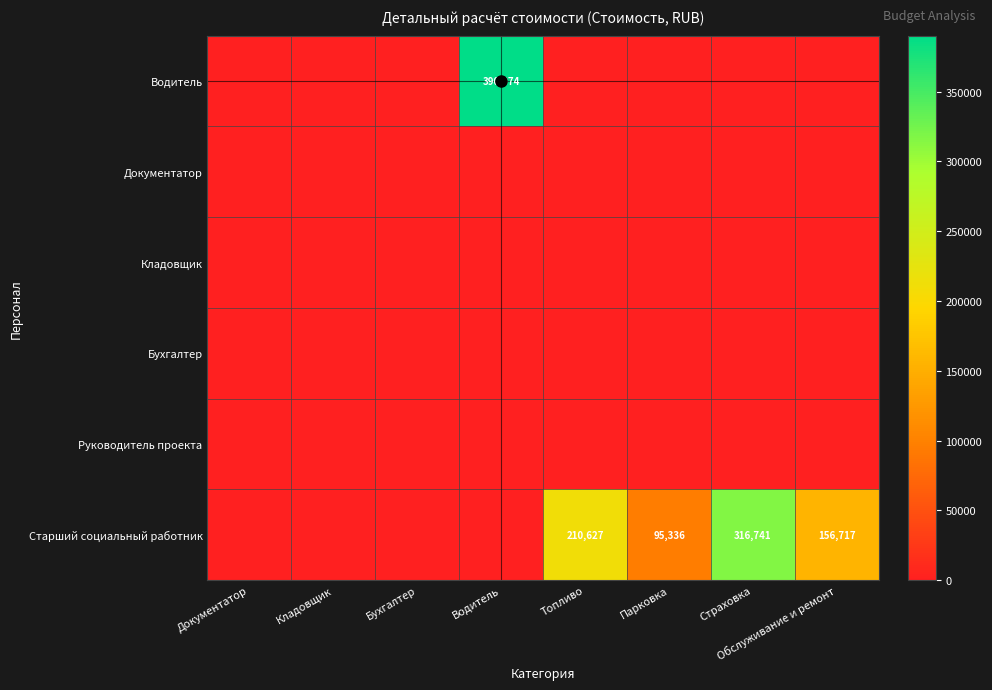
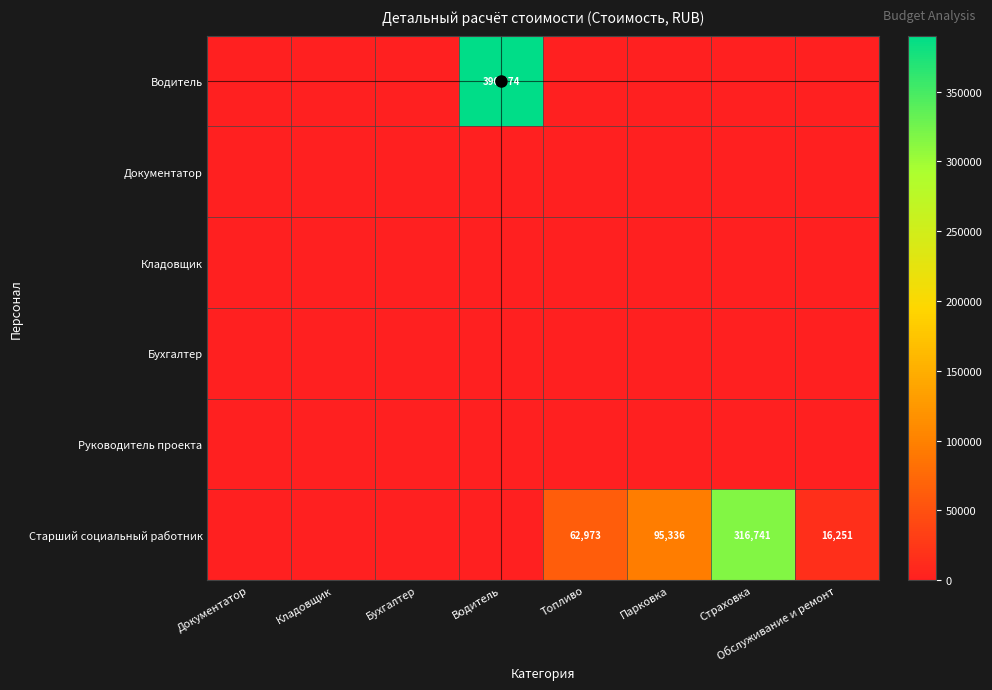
Старший социальный работник, Топливо: 210,627 -> 62,973
Старший социальный работник, Обслуживание и ремонт: 156,717 -> 16,251
